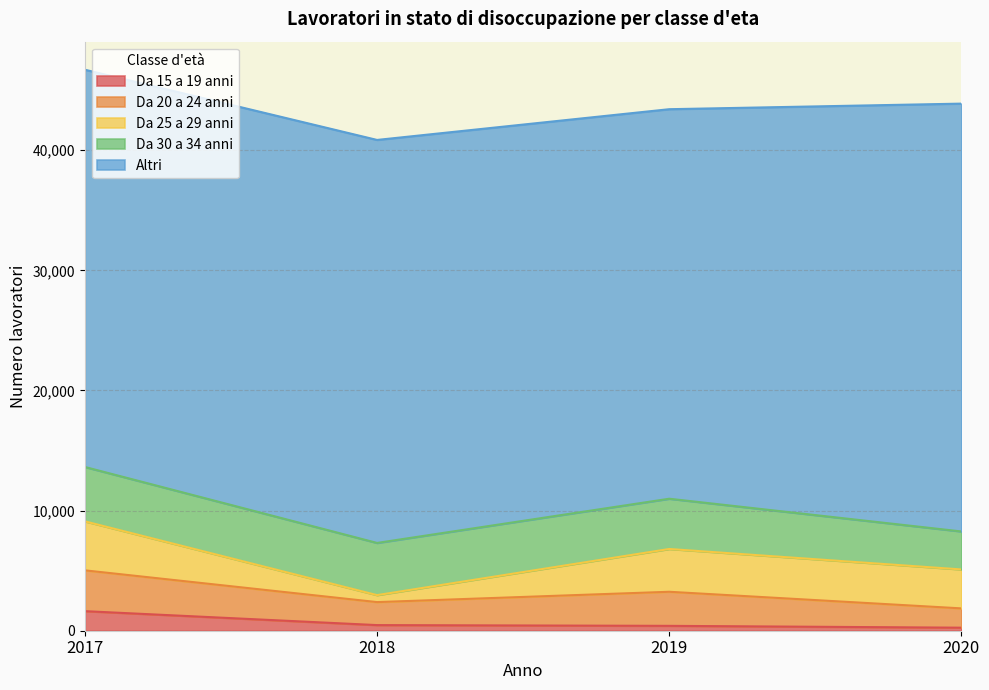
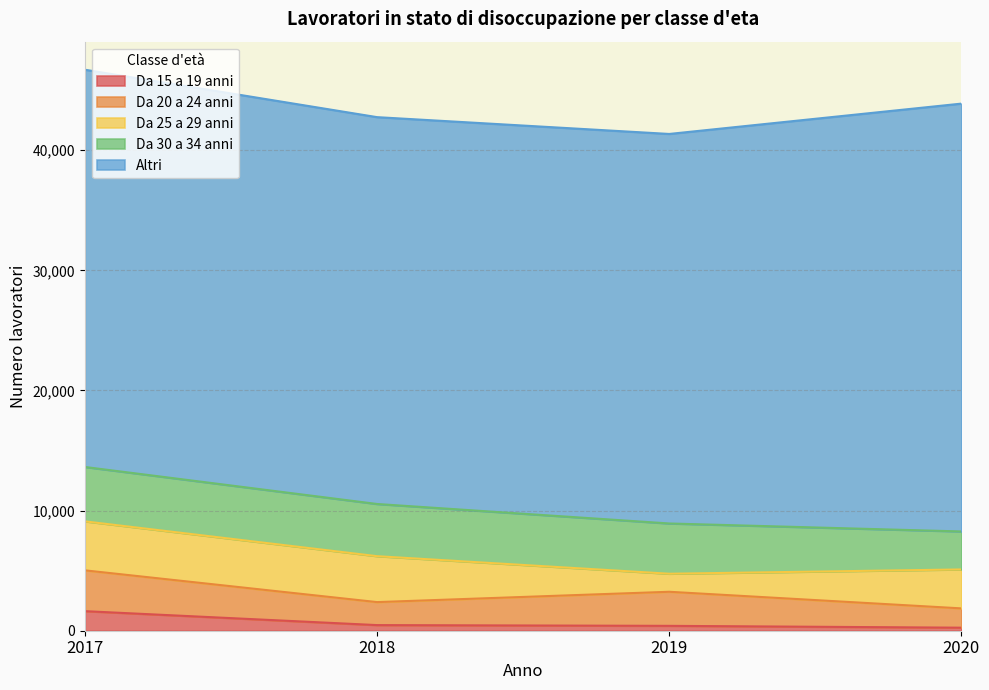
Da 25 a 29 anni, 2018: 600 -> 3,800
Altri, 2018: 33,500 -> 32,200
Da 25 a 29 anni, 2019: 3,600 -> 1,500
